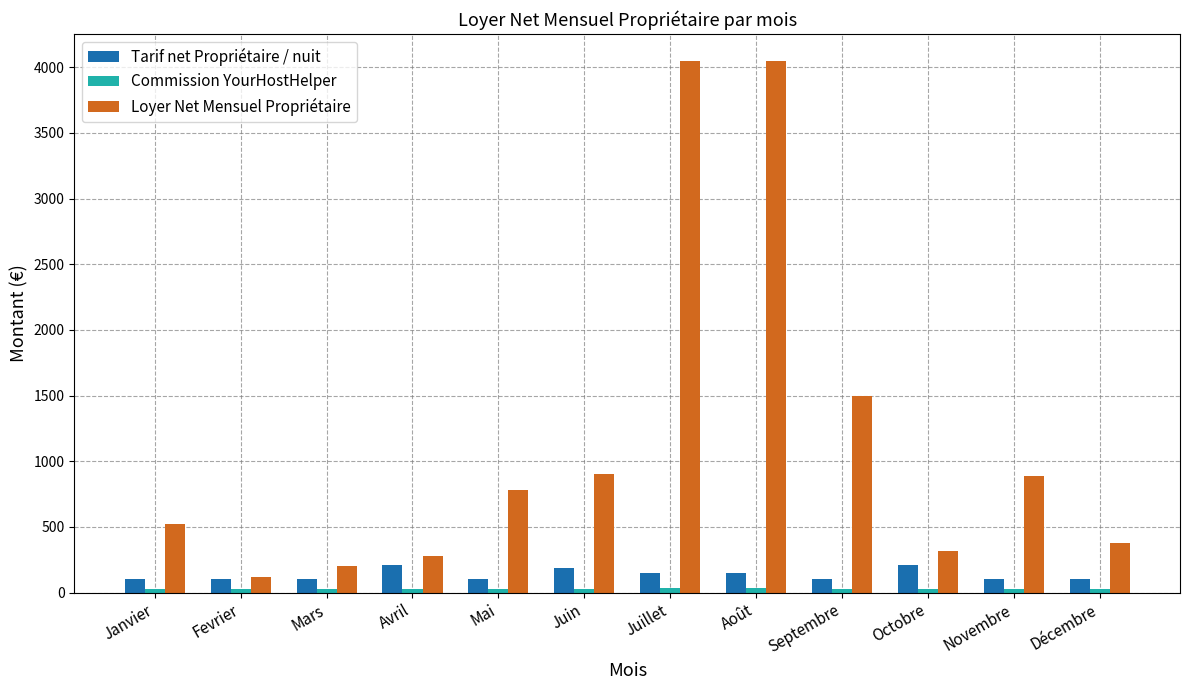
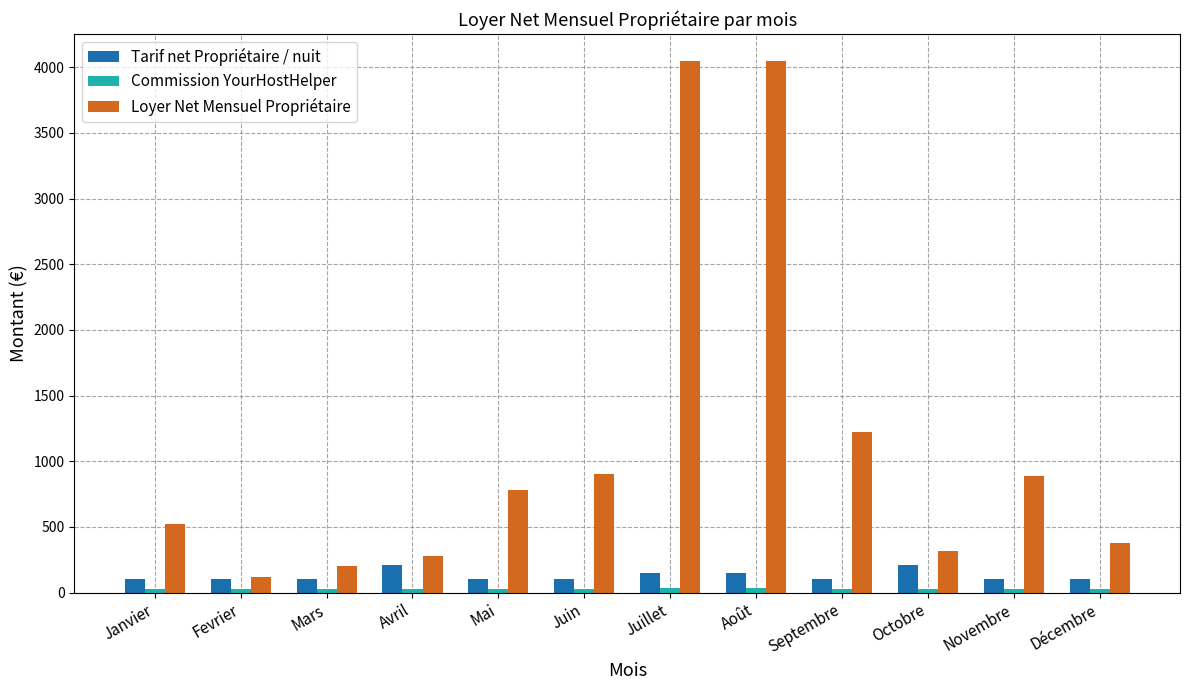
Tarif net Propriétaire / nuit, Juin: 190 -> 100
Loyer Net Mensuel Propriétaire, Septembre: 1500 -> 1220
